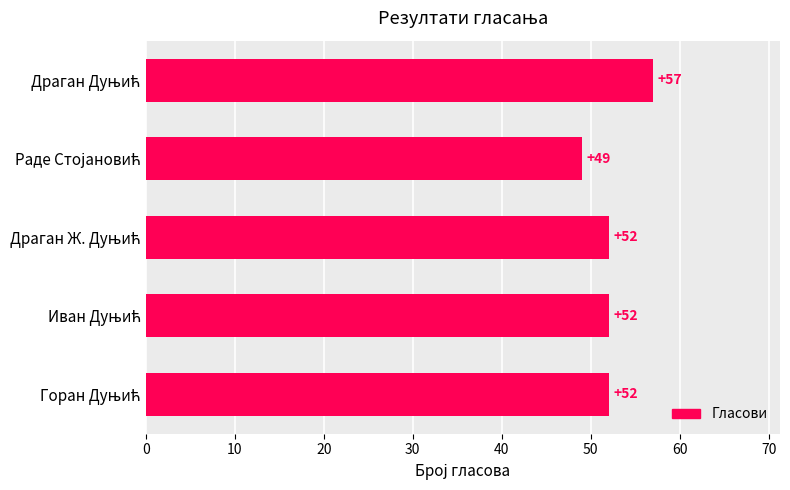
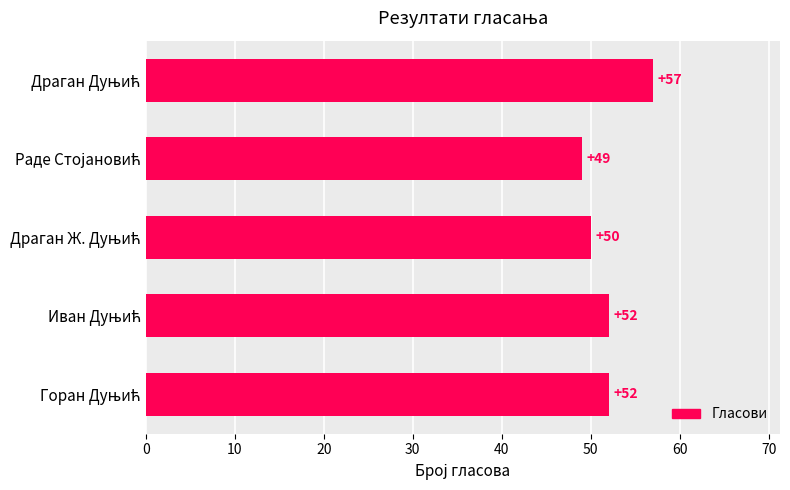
Драган Ж. Дуњић: +52 -> +50
